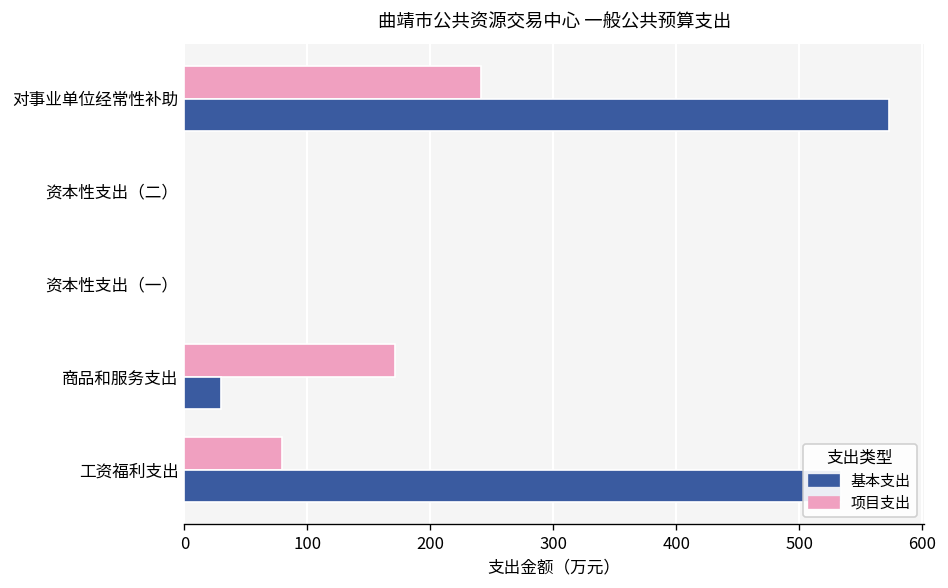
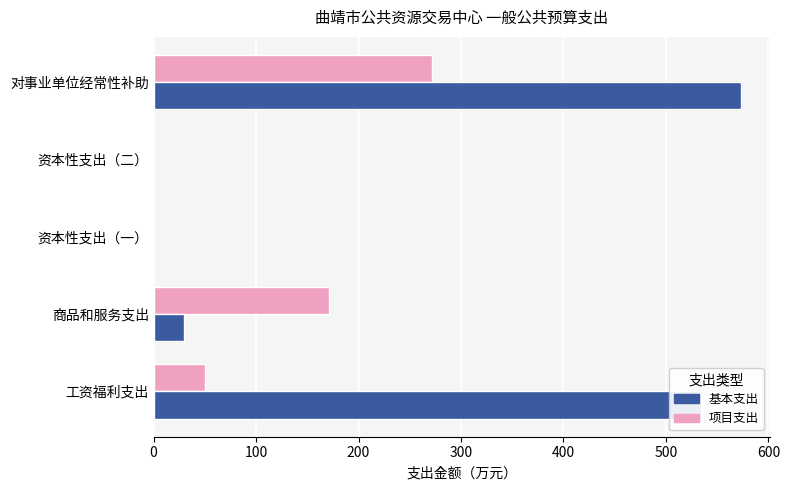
项目支出, 对事业单位经常性补助: 241 -> 272
项目支出, 工资福利支出: 79 -> 50
